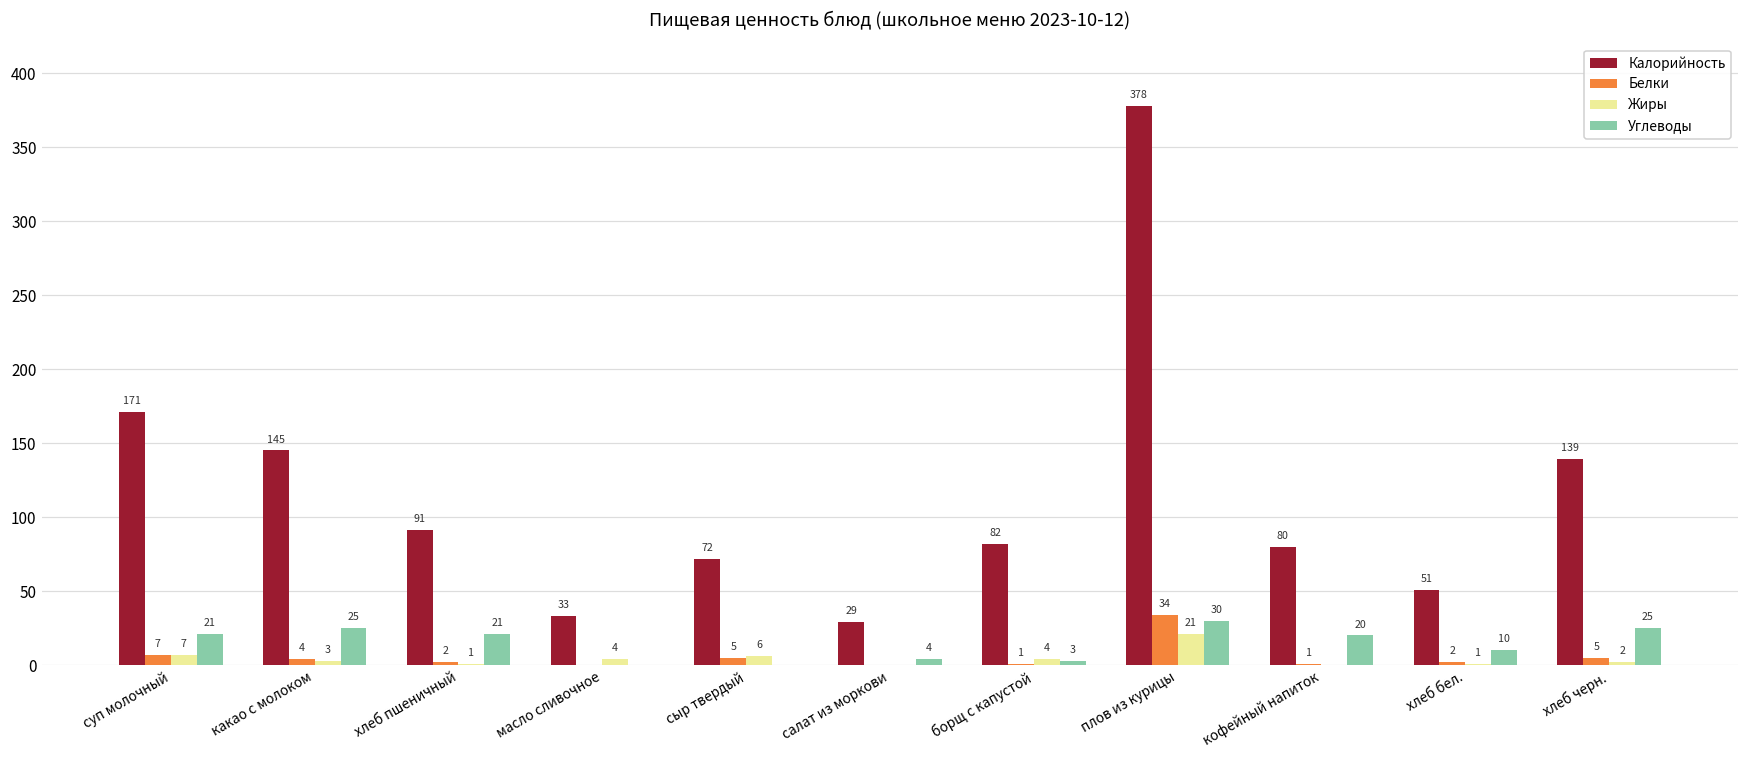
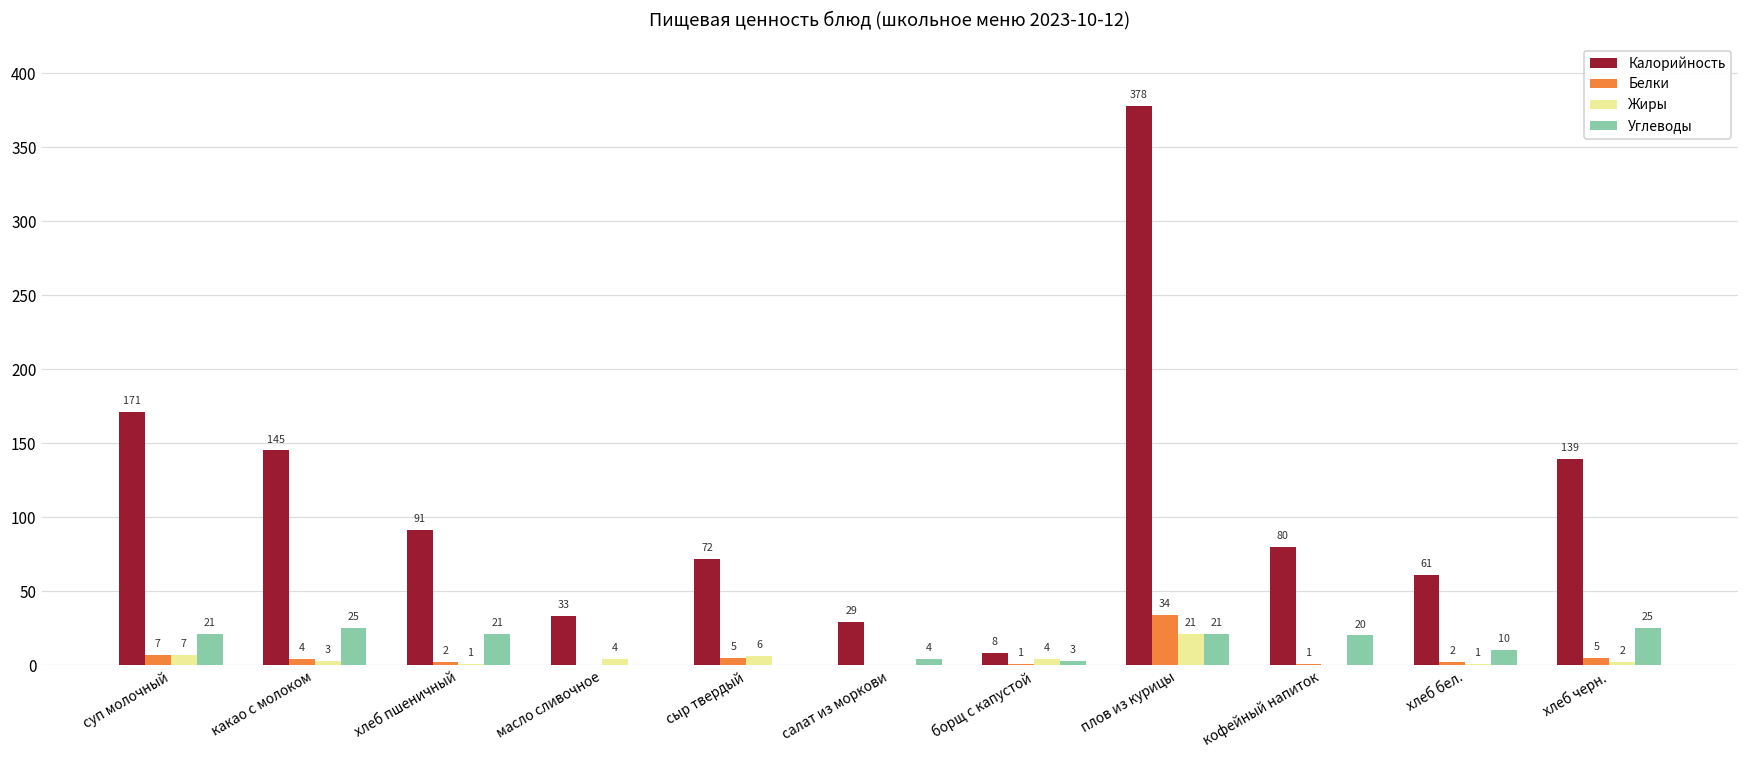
Калорийность, борщ с капустой: 82 -> 8
Углеводы, плов из курицы: 30 -> 21
Калорийность, хлеб бел.: 51 -> 61
